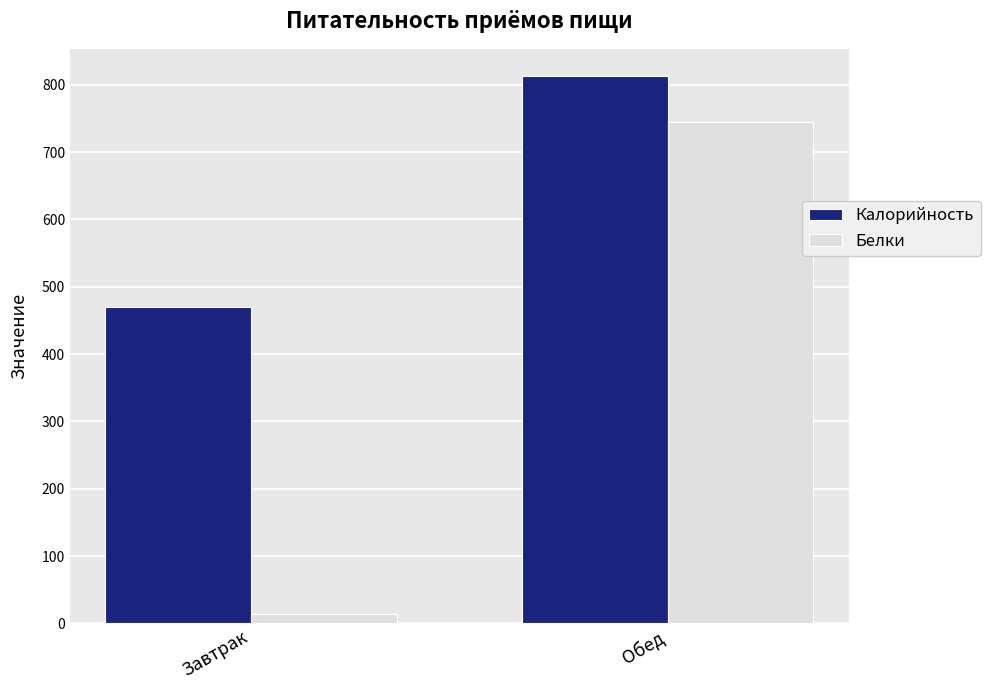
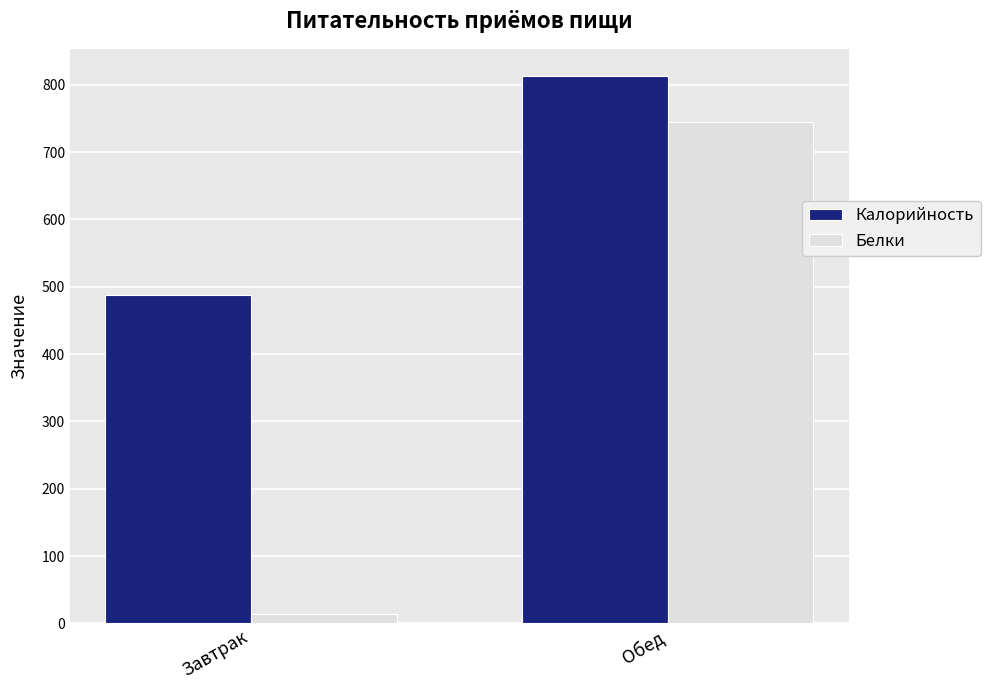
Калорийность, Завтрак: 470 -> 490
